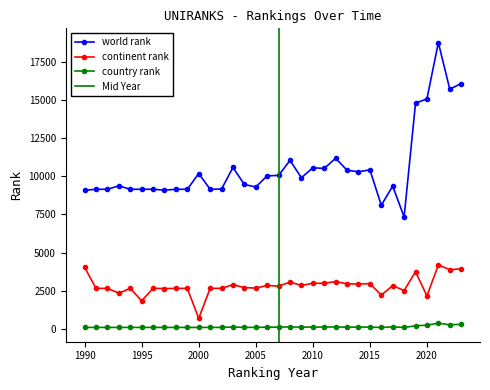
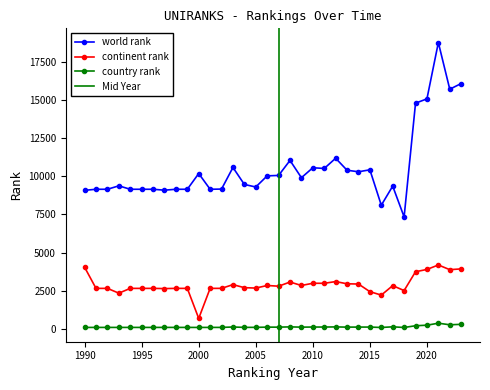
continent rank, 1995: 1800 -> 2700
continent rank, 2015: 3000 -> 2400
continent rank, 2020: 2200 -> 3900
